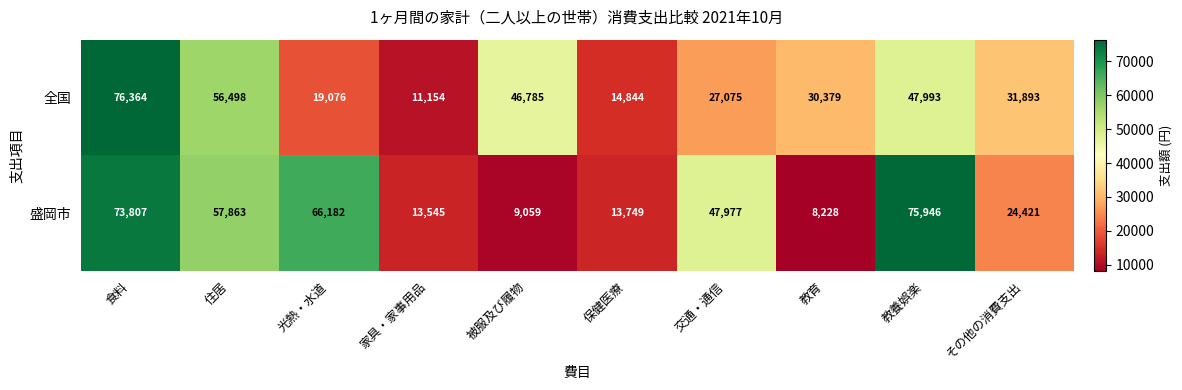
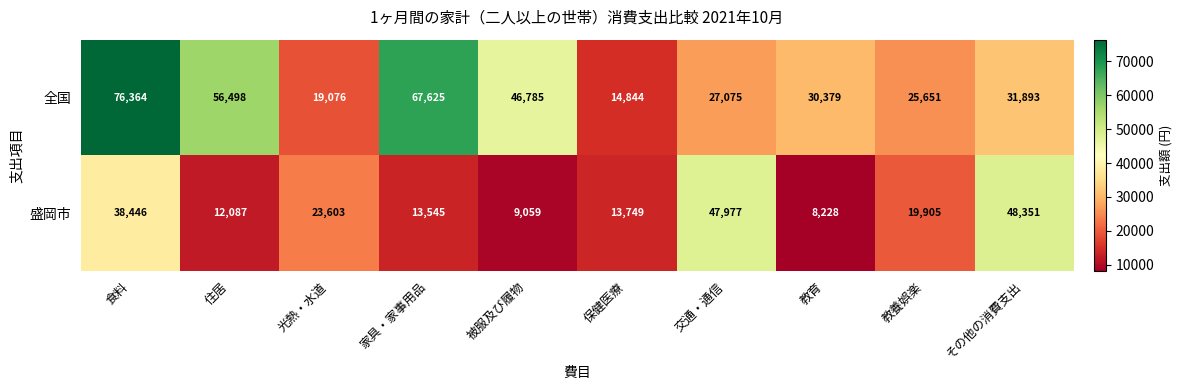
全国, 家具・家事用品: 11,154 -> 67,625
全国, 教養娯楽: 47,993 -> 25,651
盛岡市, 食料: 73,807 -> 38,446
盛岡市, 住居: 57,863 -> 12,087
盛岡市, 光熱・水道: 66,182 -> 23,603
盛岡市, 教養娯楽: 75,946 -> 19,905
盛岡市, その他の消費支出: 24,421 -> 48,351
